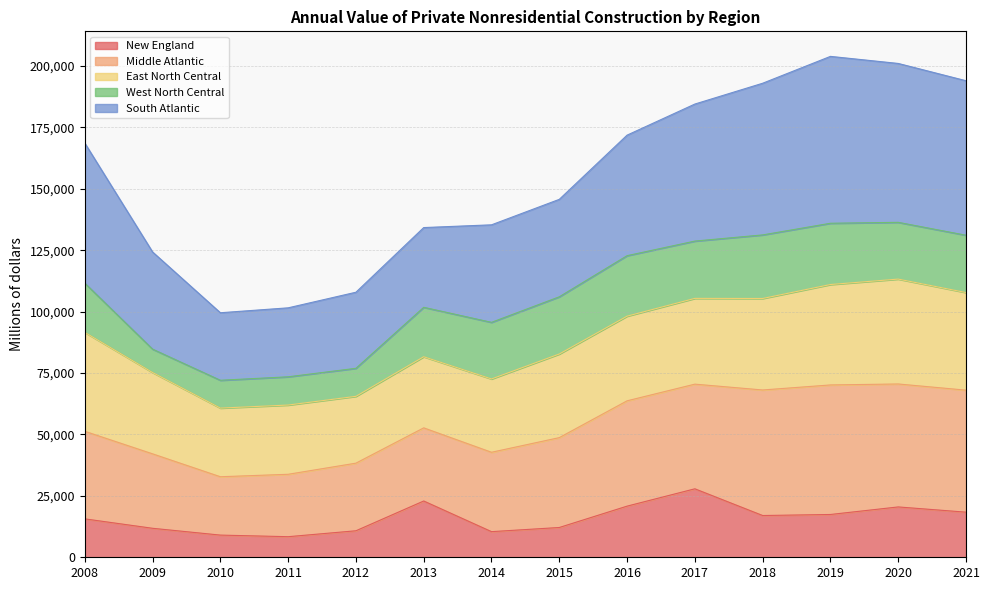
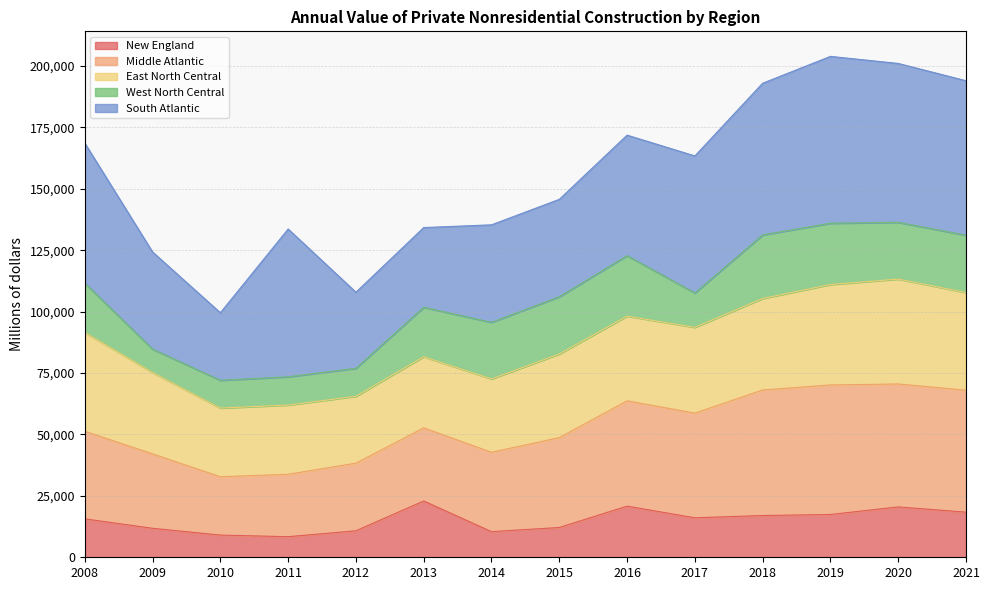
South Atlantic, 2011: 28,000 -> 60,000
New England, 2017: 28,000 -> 16,000
West North Central, 2017: 23,000 -> 14,000
